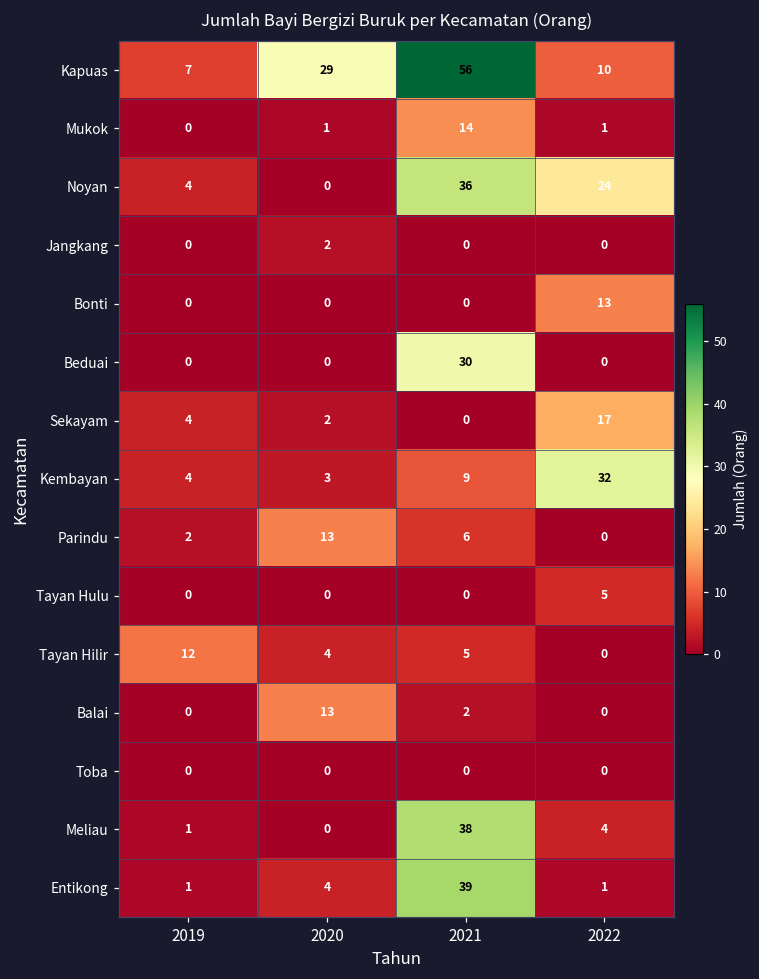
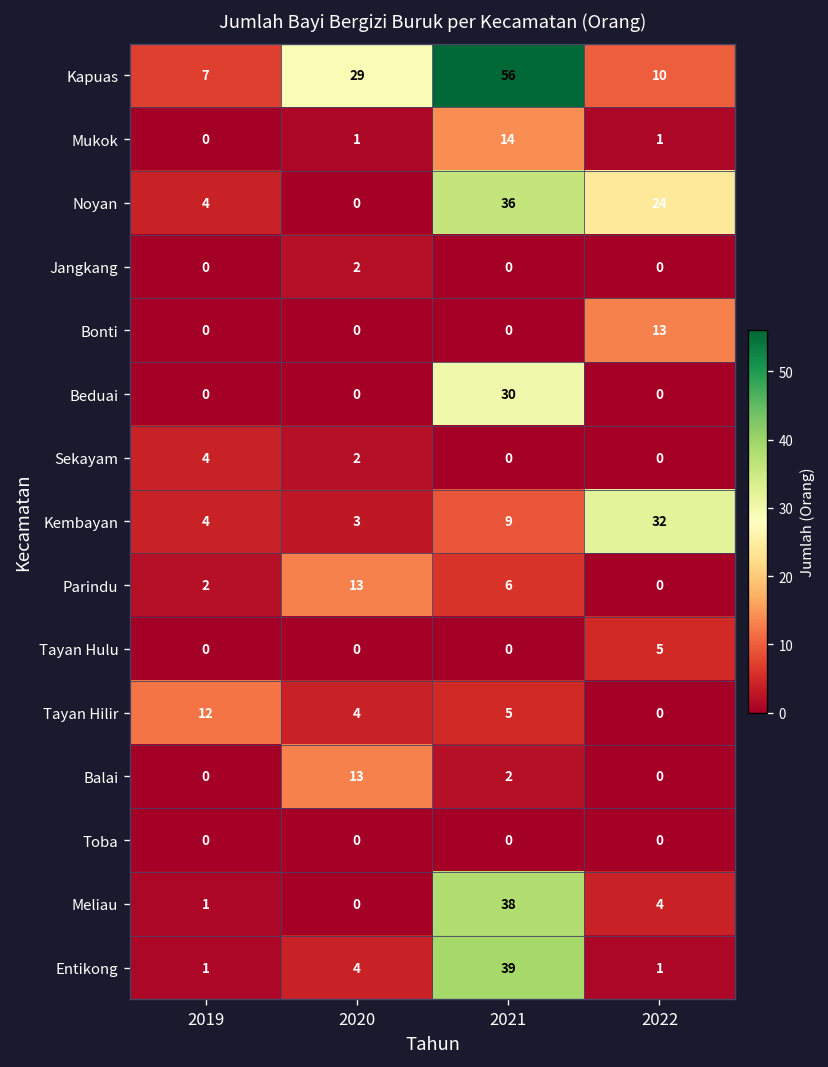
Sekayam, 2022: 17 -> 0
